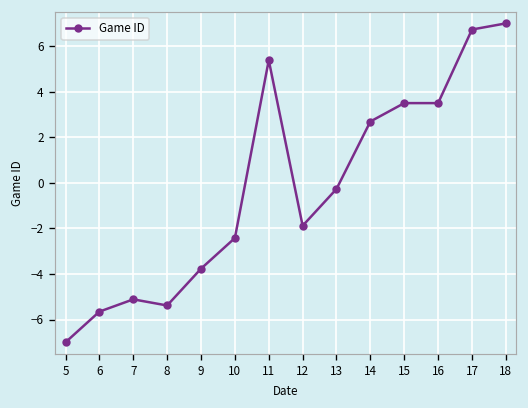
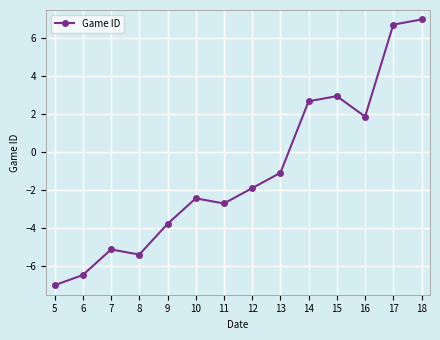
6: -5.7 -> -6.5
11: 5.4 -> -2.7
13: -0.3 -> -1.1
15: 3.5 -> 3.0
16: 3.5 -> 1.9
